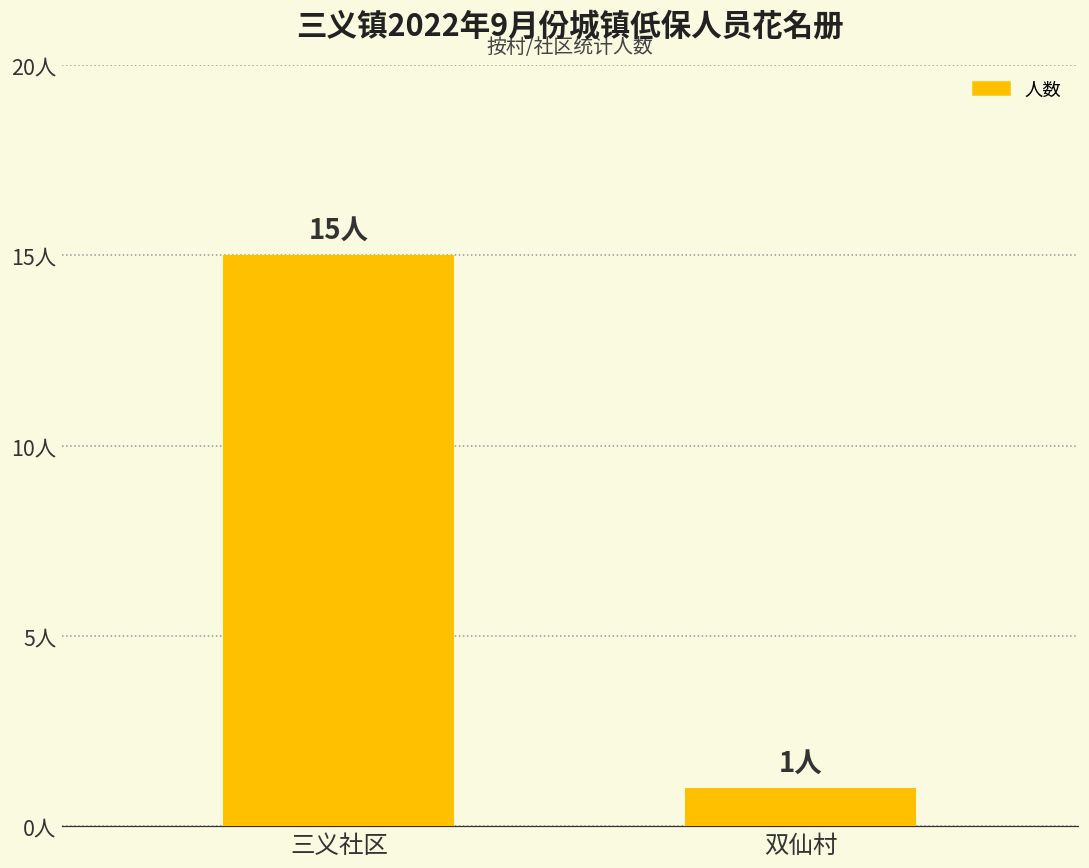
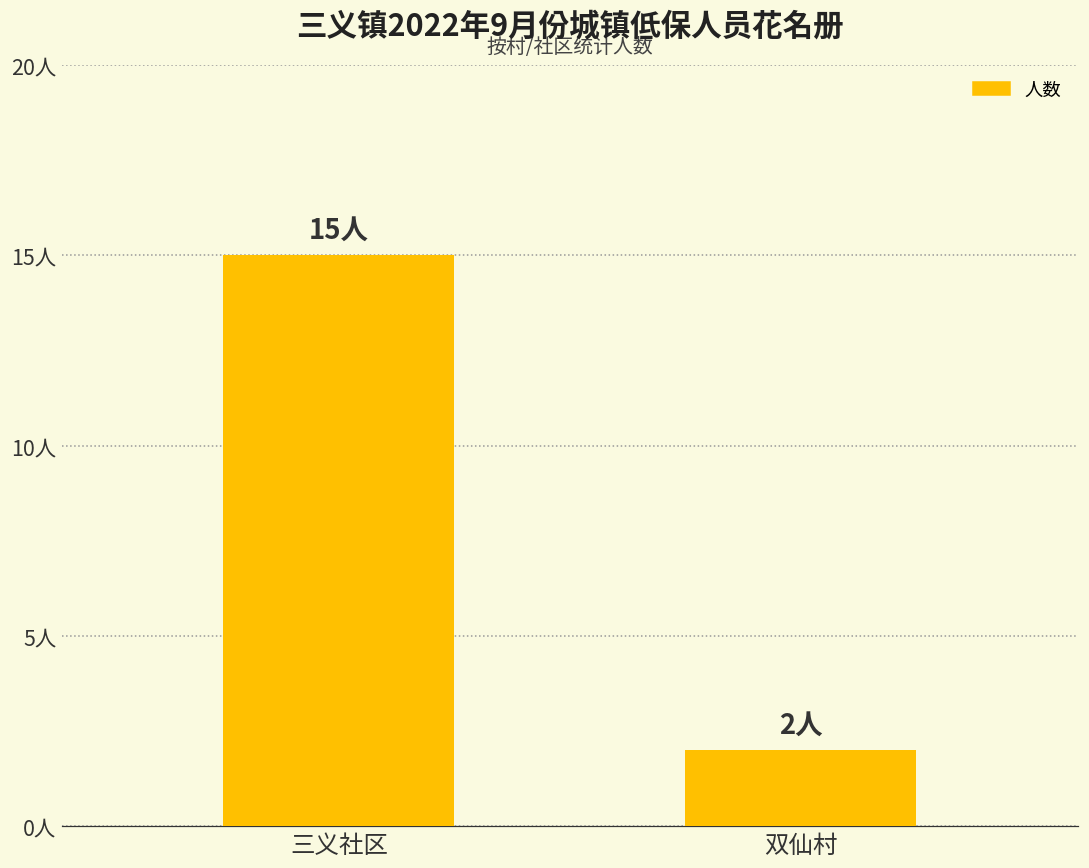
双仙村: 1人 -> 2人
